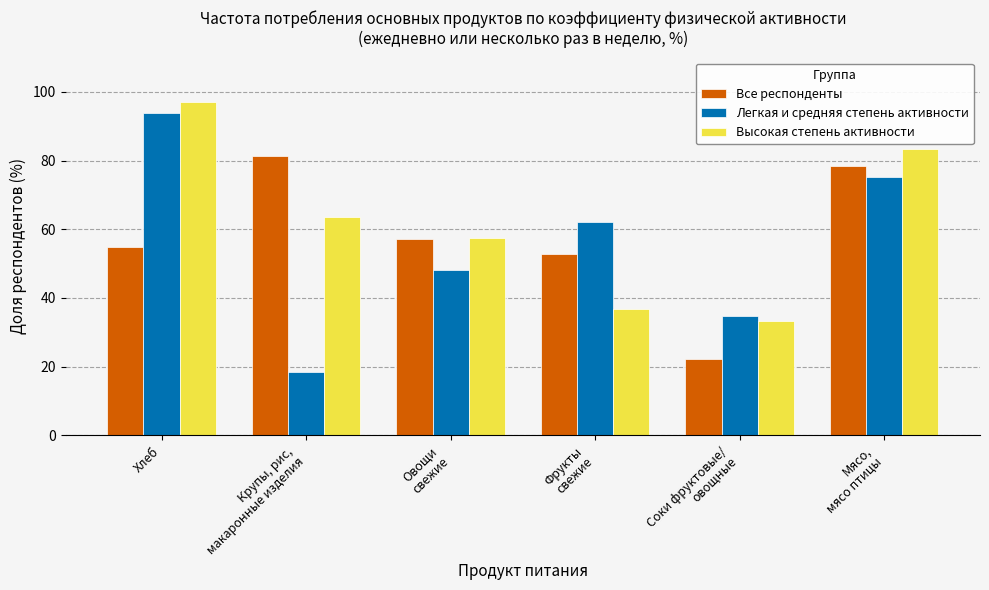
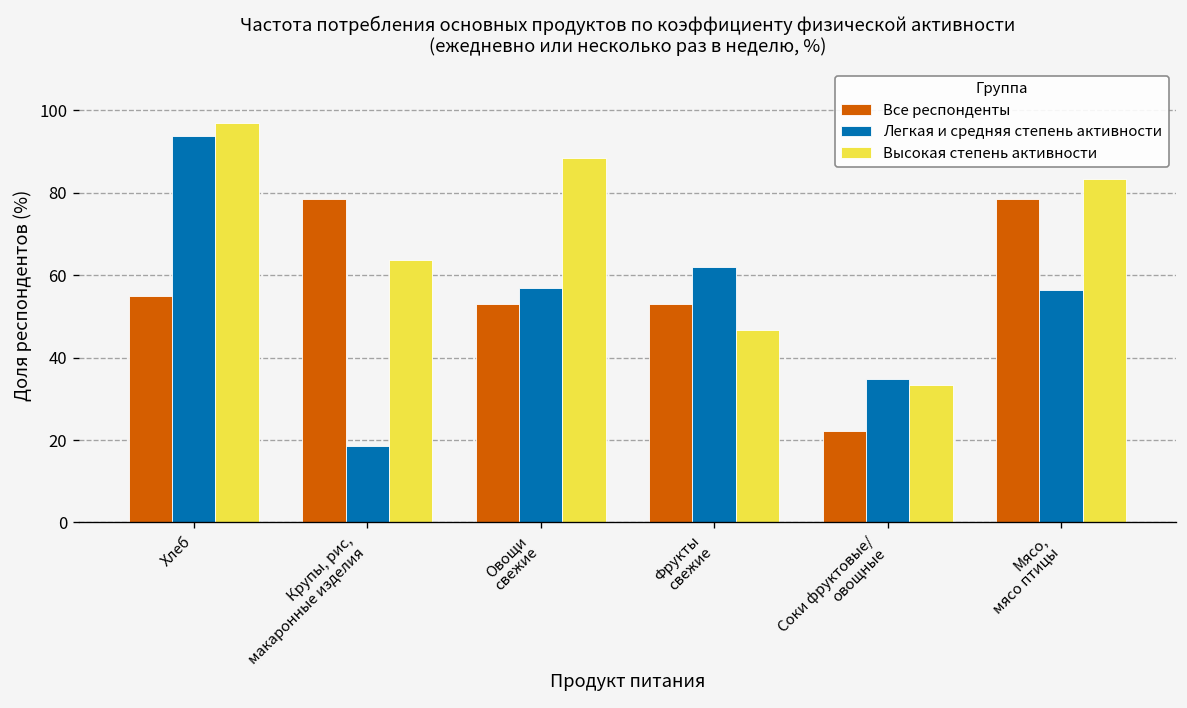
Все респонденты, Крупы, рис, макаронные изделия: 81 -> 78
Все респонденты, Овощи свежие: 57 -> 53
Легкая и средняя степень активности, Овощи свежие: 48 -> 57
Высокая степень активности, Овощи свежие: 57 -> 88
Высокая степень активности, Фрукты свежие: 37 -> 47
Легкая и средняя степень активности, Мясо, мясо птицы: 75 -> 56
